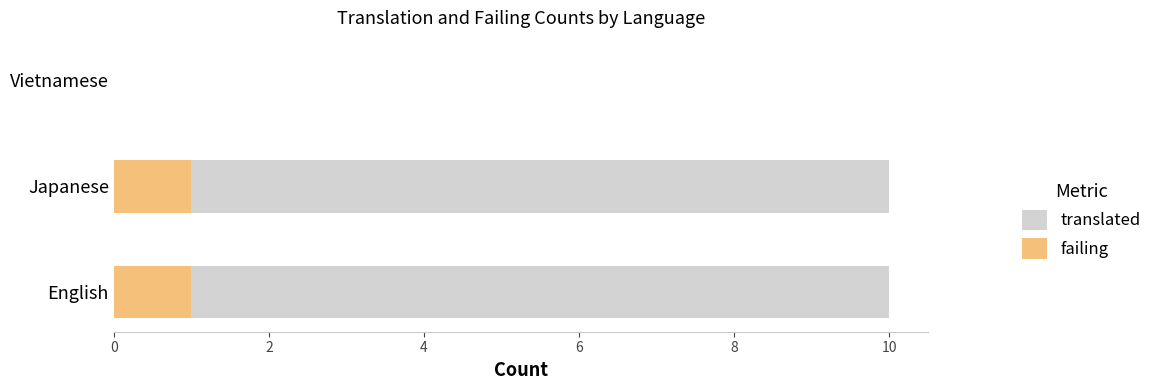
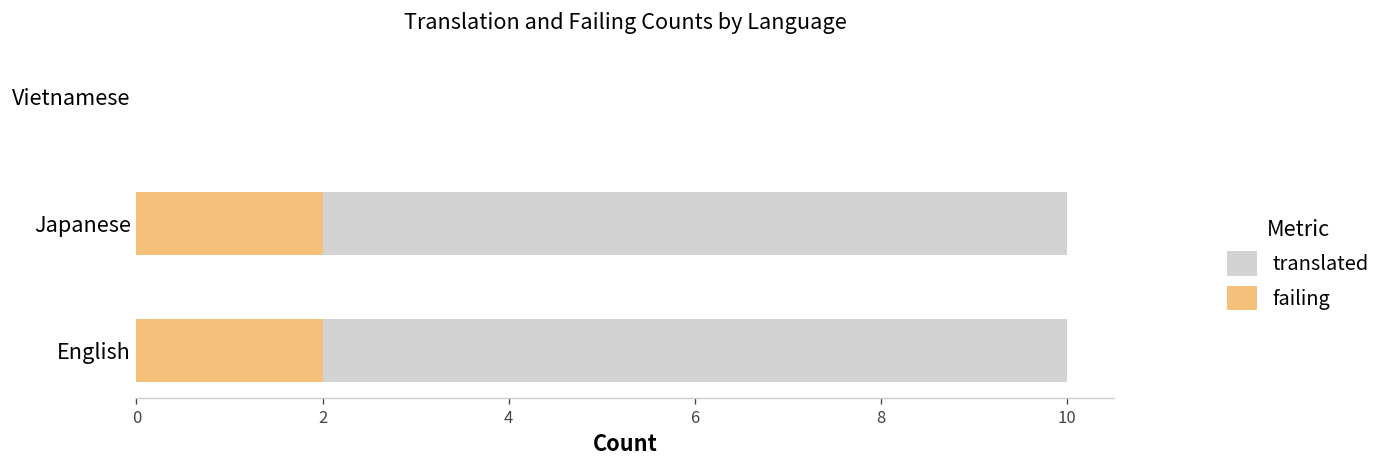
failing, Japanese: 1 -> 2
failing, English: 1 -> 2
